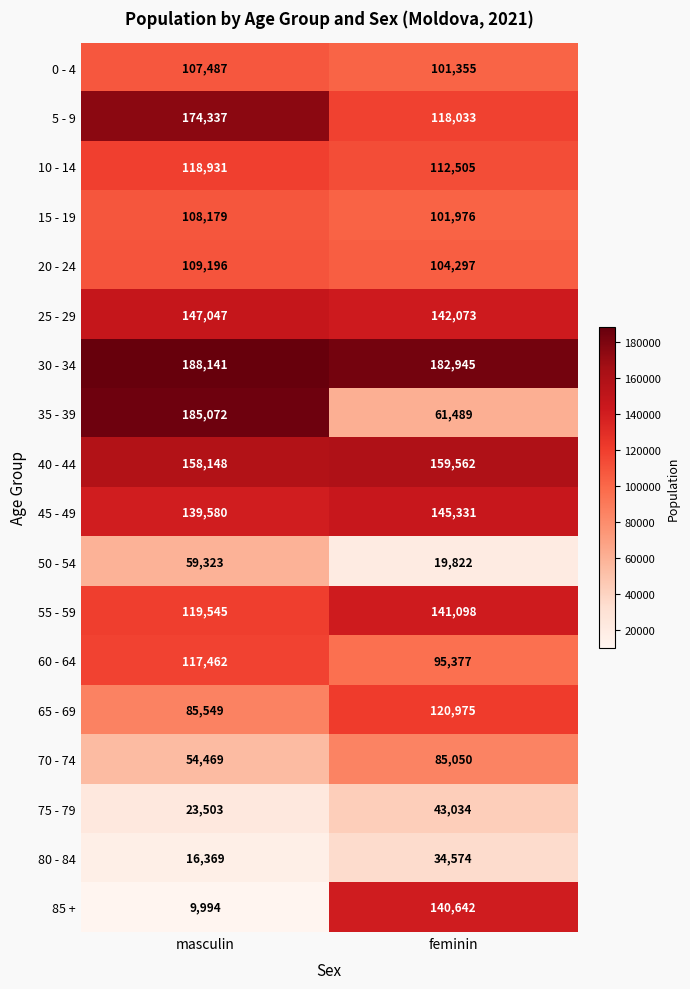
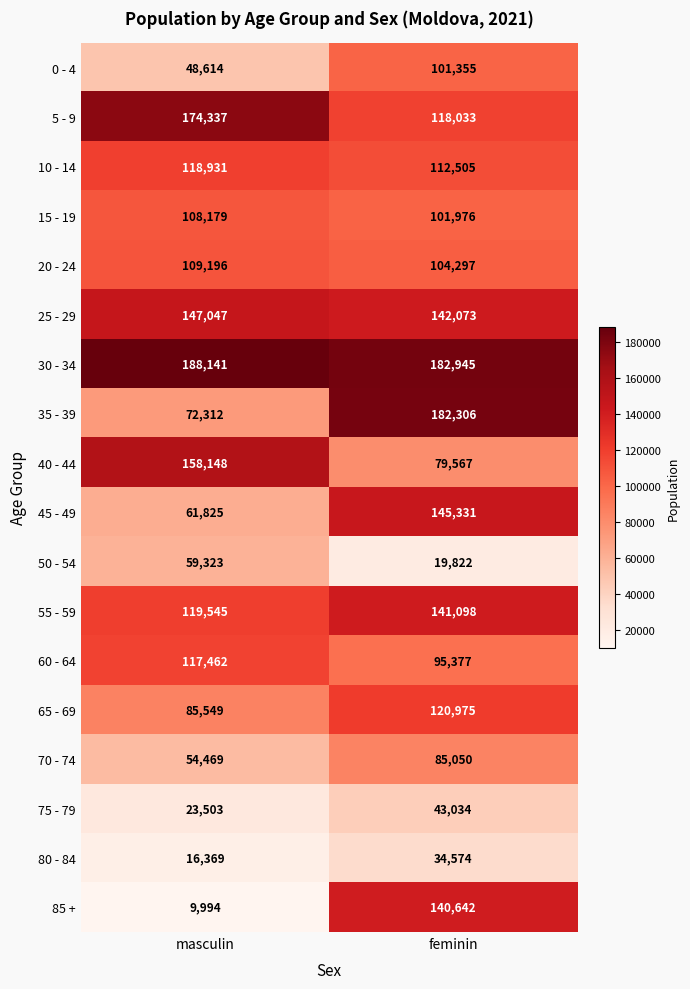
0 - 4, masculin: 107,487 -> 48,614
35 - 39, masculin: 185,072 -> 72,312
35 - 39, feminin: 61,489 -> 182,306
40 - 44, feminin: 159,562 -> 79,567
45 - 49, masculin: 139,580 -> 61,825
